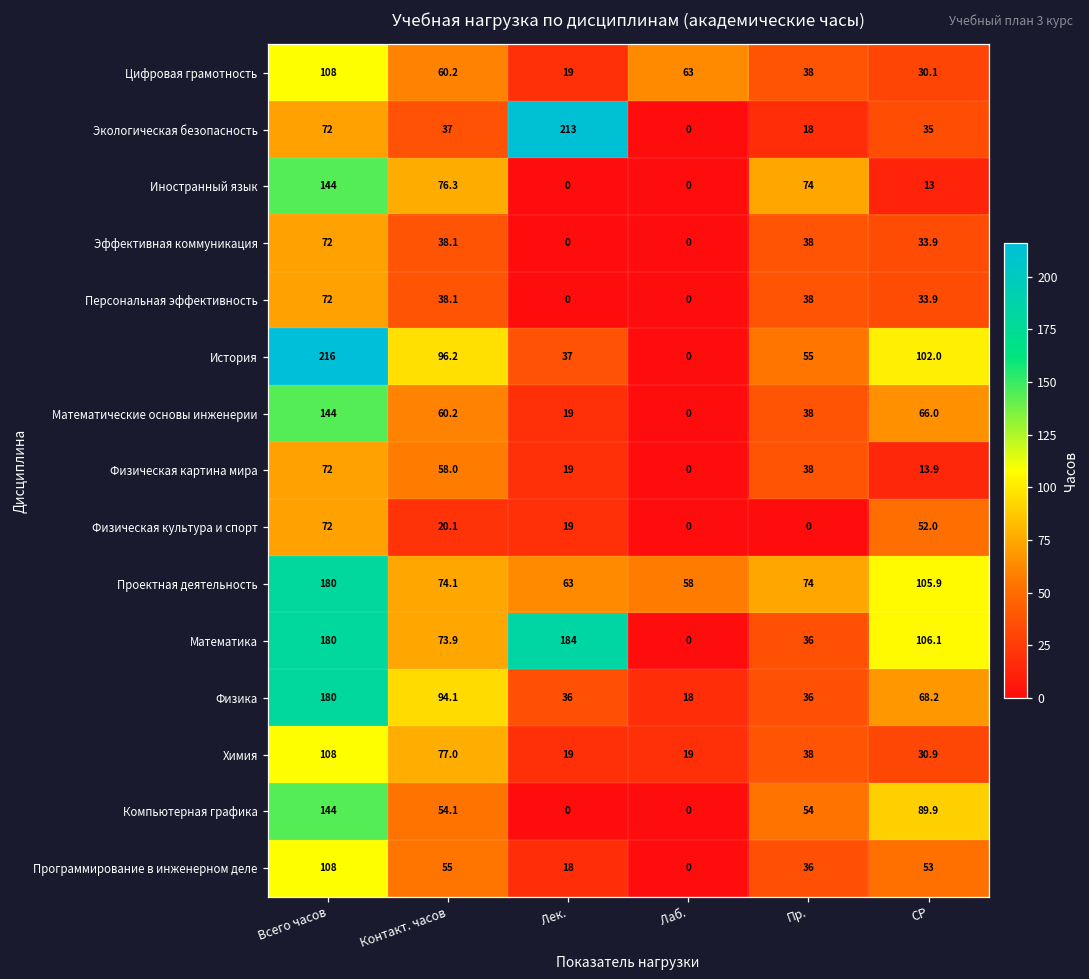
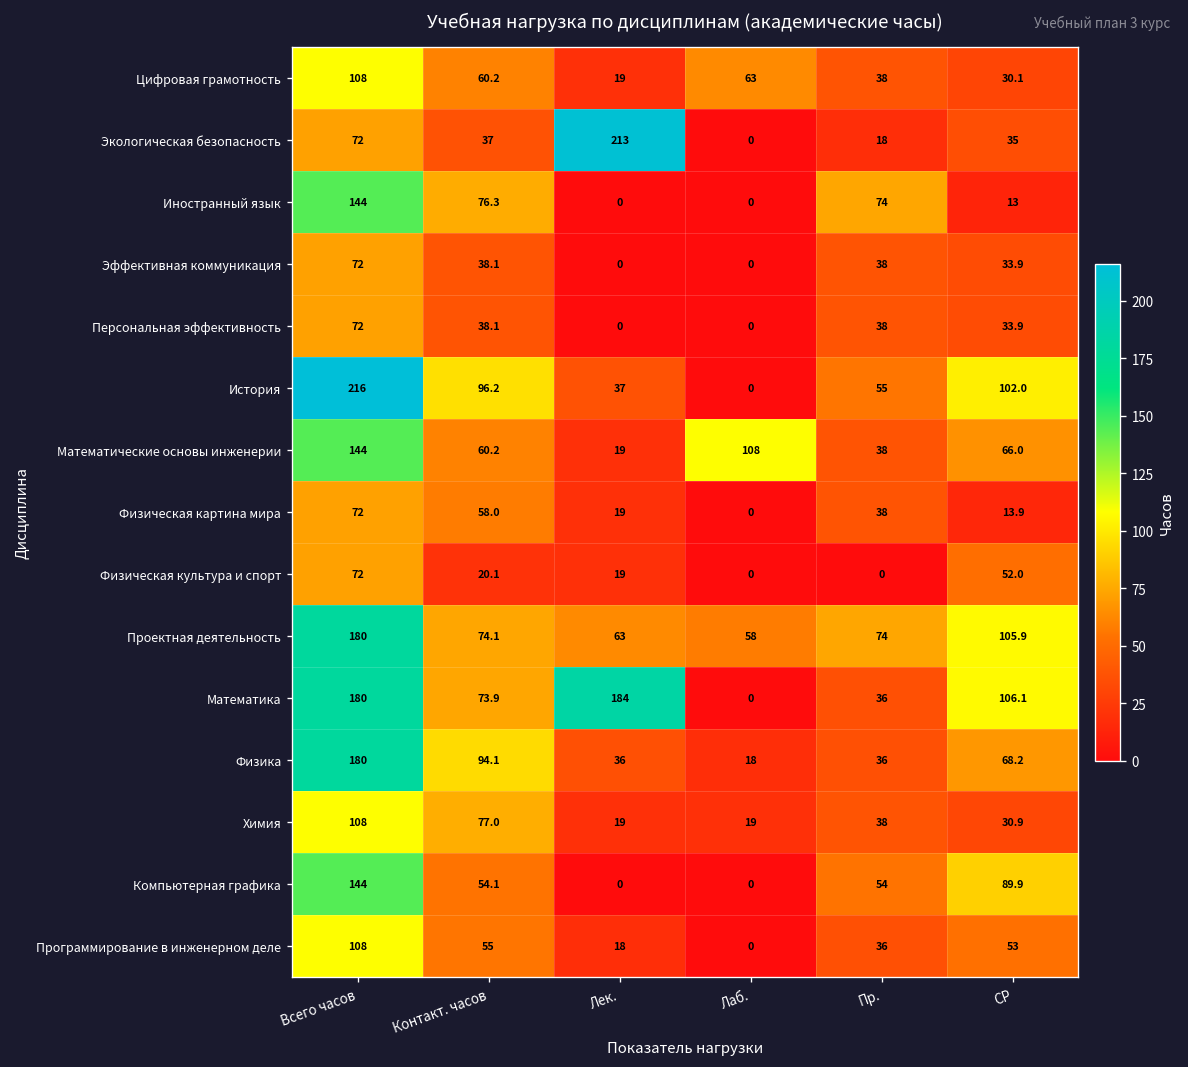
Математические основы инженерии, Лаб.: 0 -> 108
